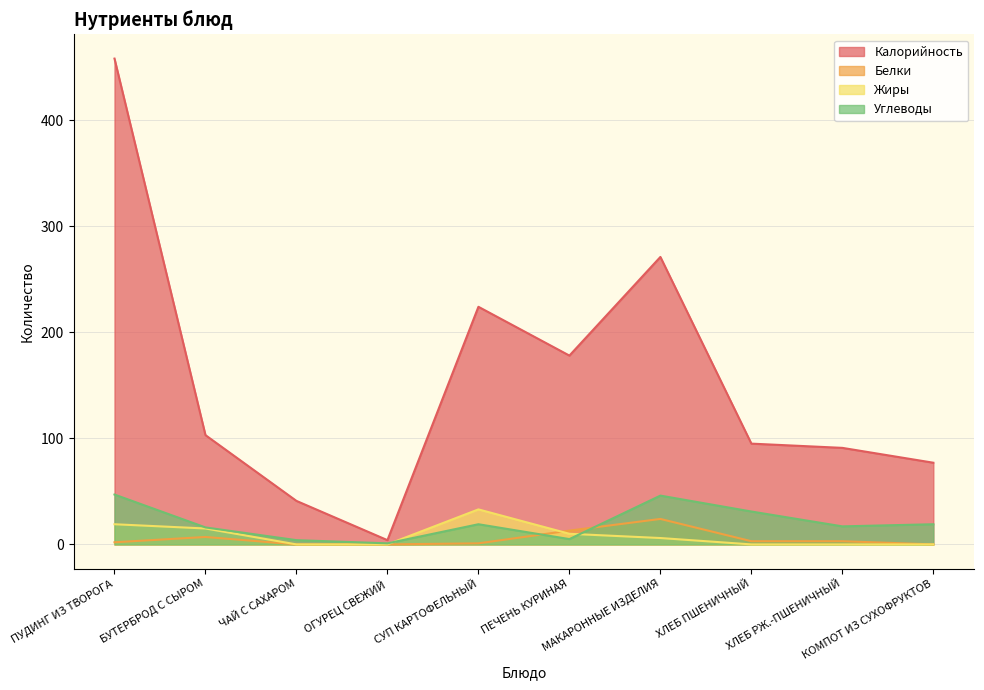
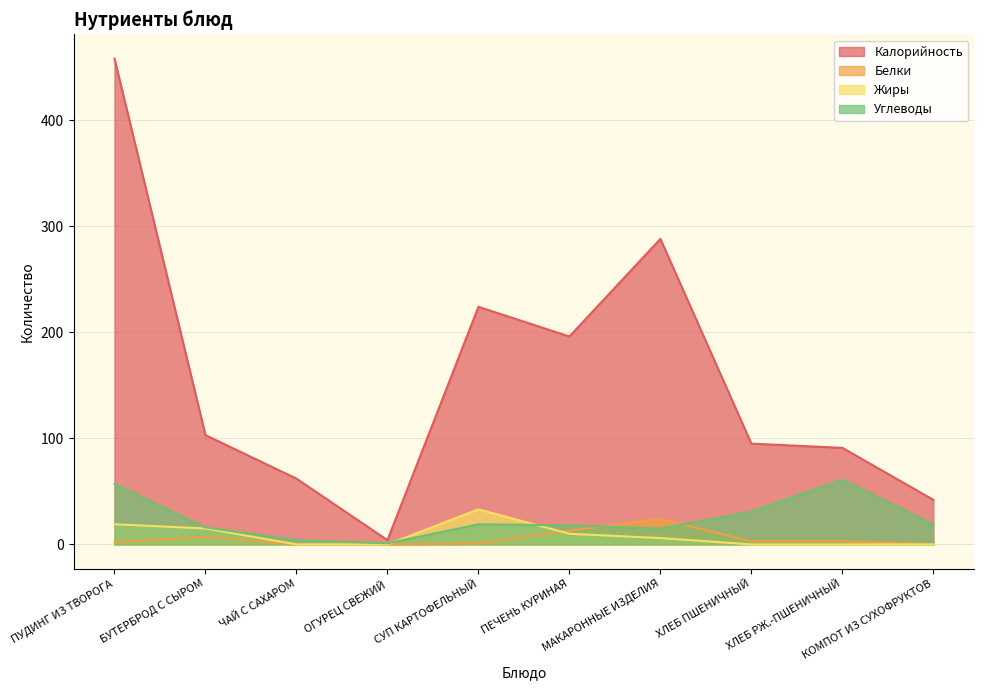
Углеводы, ПУДИНГ ИЗ ТВОРОГА: 47 -> 57
Калорийность, ЧАЙ С САХАРОМ: 41 -> 62
Калорийность, ПЕЧЕНЬ КУРИНАЯ: 178 -> 196
Углеводы, ПЕЧЕНЬ КУРИНАЯ: 5 -> 18
Калорийность, МАКАРОННЫЕ ИЗДЕЛИЯ: 271 -> 288
Углеводы, МАКАРОННЫЕ ИЗДЕЛИЯ: 46 -> 15
Углеводы, ХЛЕБ РЖ.-ПШЕНИЧНЫЙ: 17 -> 61
Калорийность, КОМПОТ ИЗ СУХОФРУКТОВ: 77 -> 42
